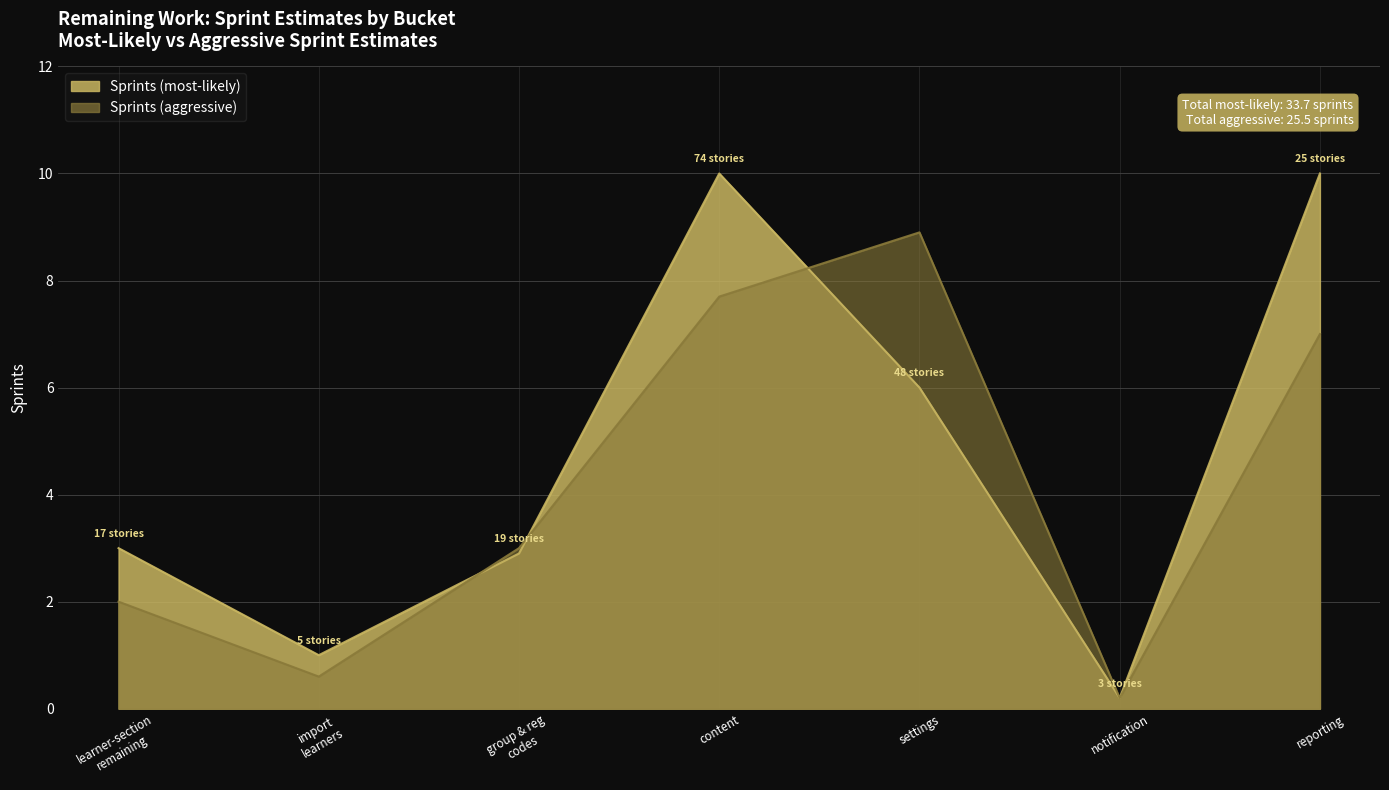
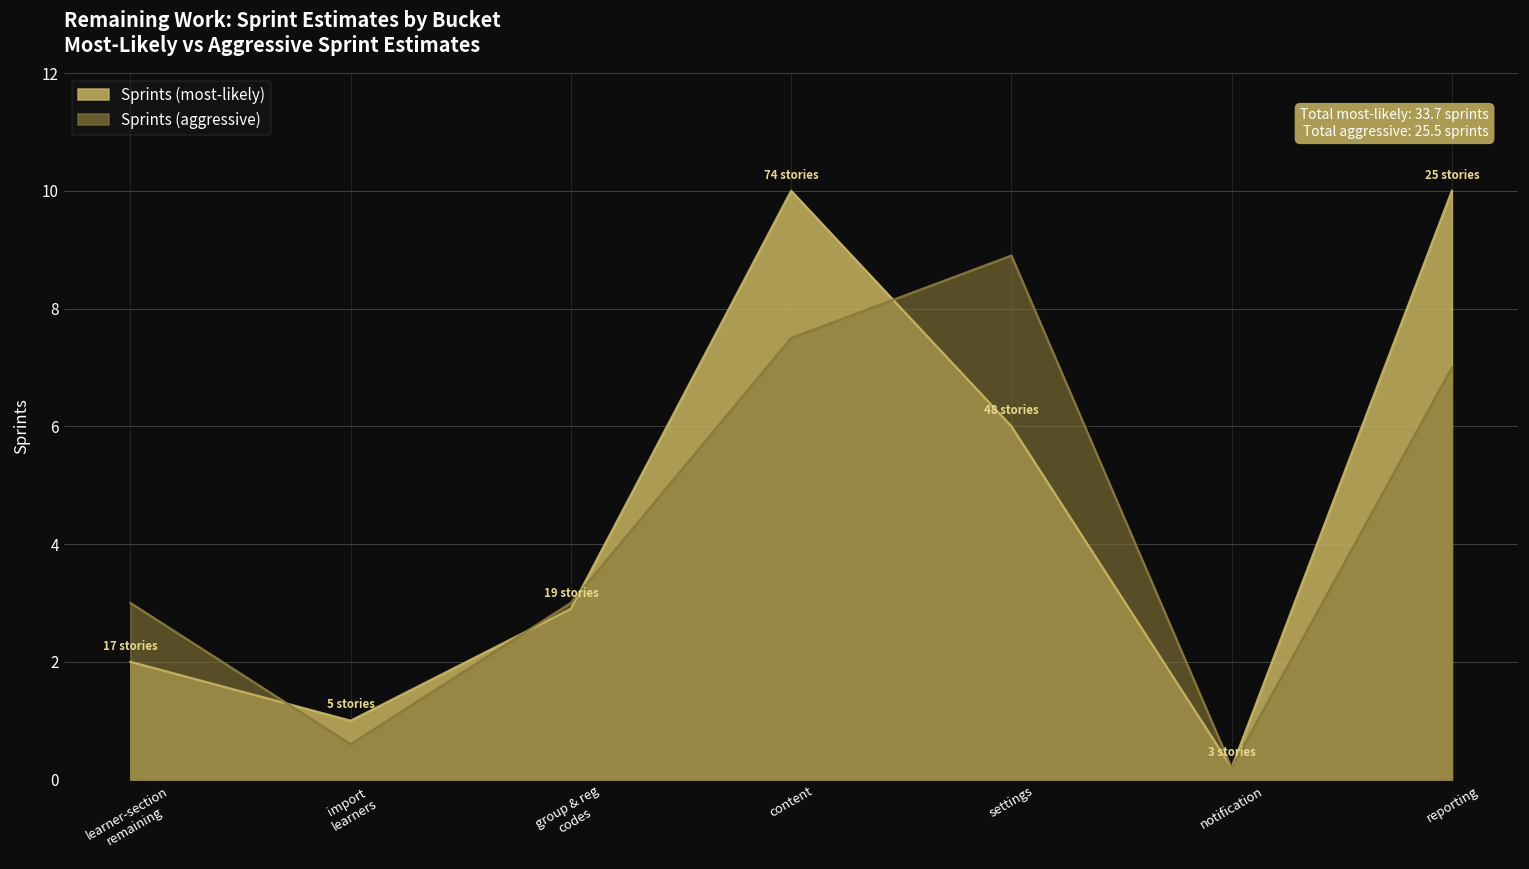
Sprints (most-likely), learner-section remaining: 3 -> 2
Sprints (aggressive), learner-section remaining: 2 -> 3
Sprints (aggressive), content: 7.7 -> 7.5
